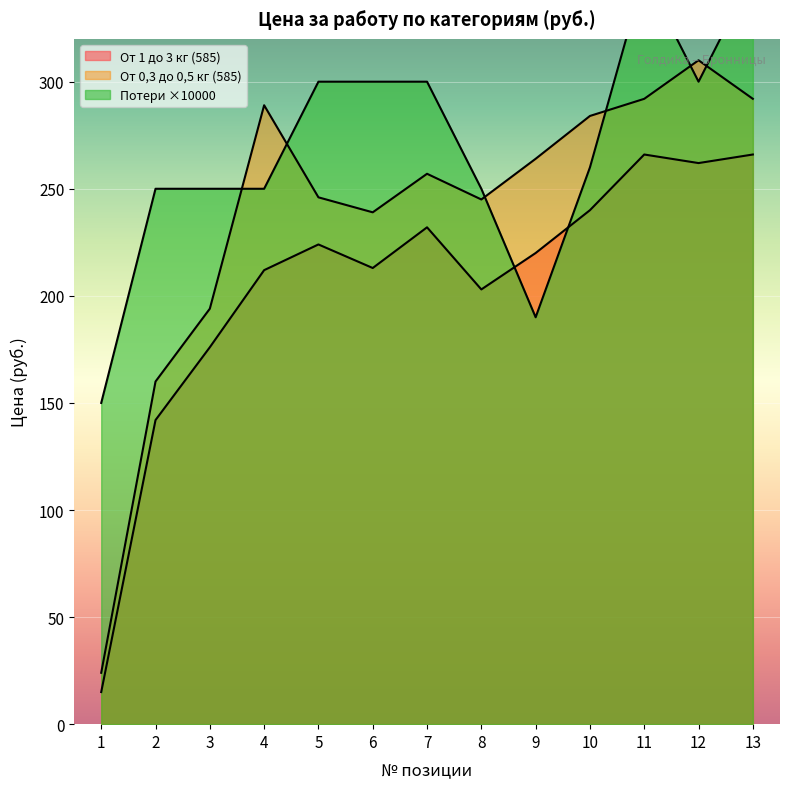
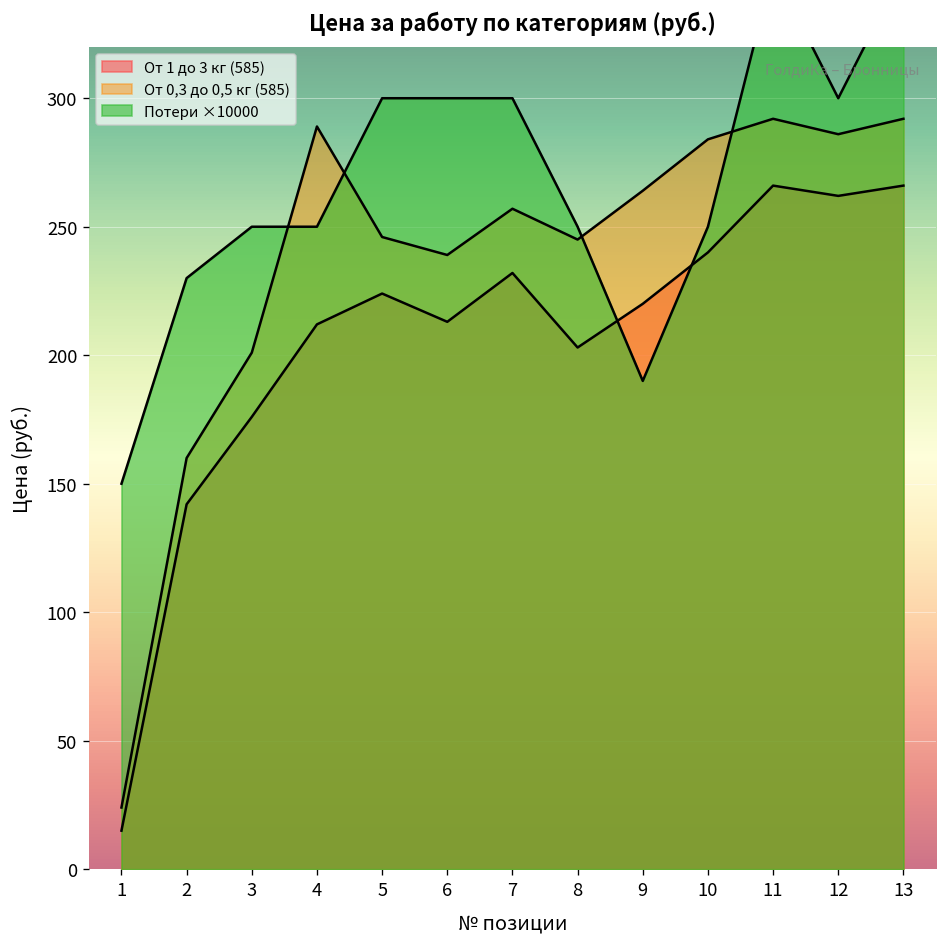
Потери ×10000, 2: 250 -> 230
От 0,3 до 0,5 кг (585), 3: 194 -> 201
Потери ×10000, 10: 260 -> 250
От 0,3 до 0,5 кг (585), 12: 310 -> 286
